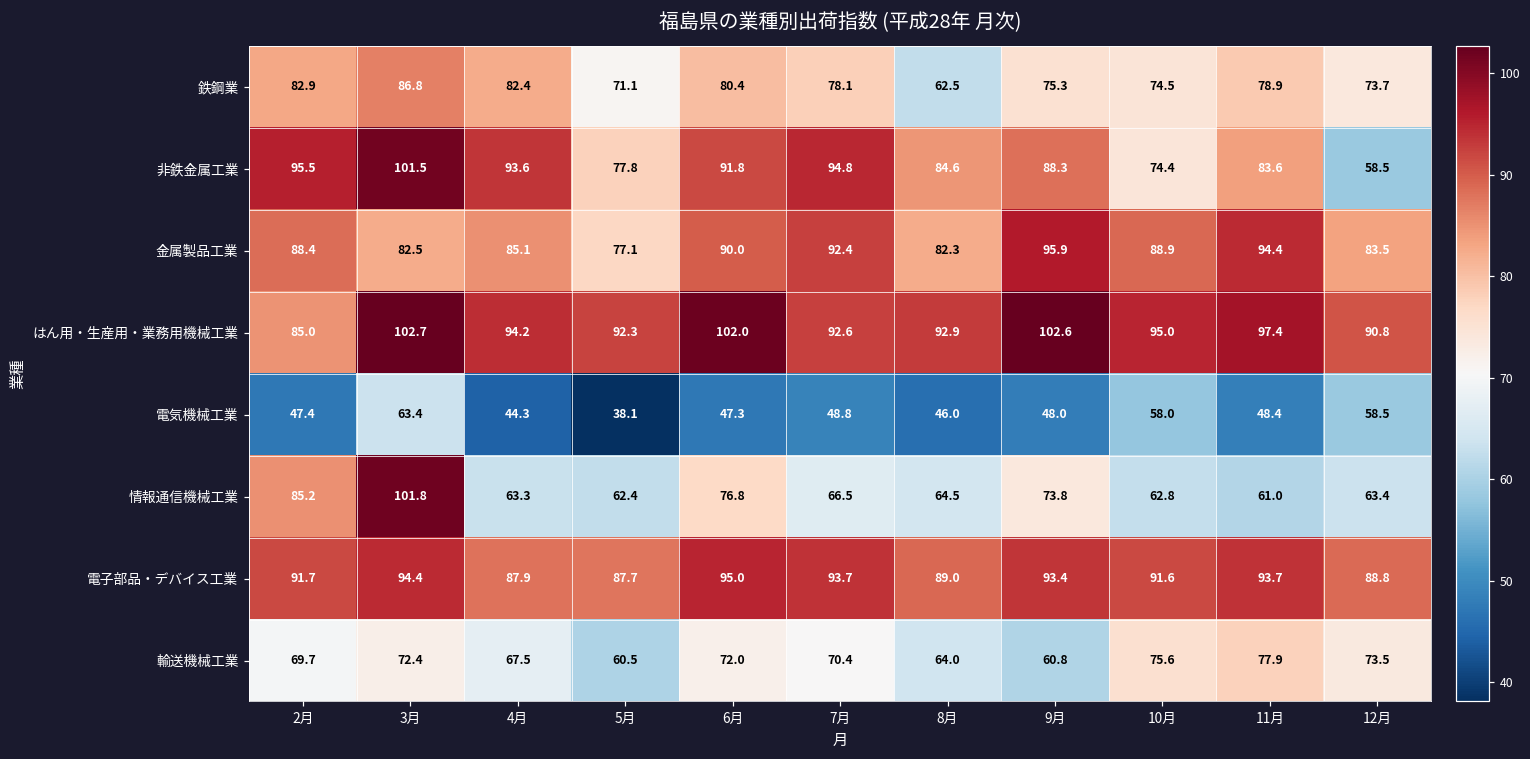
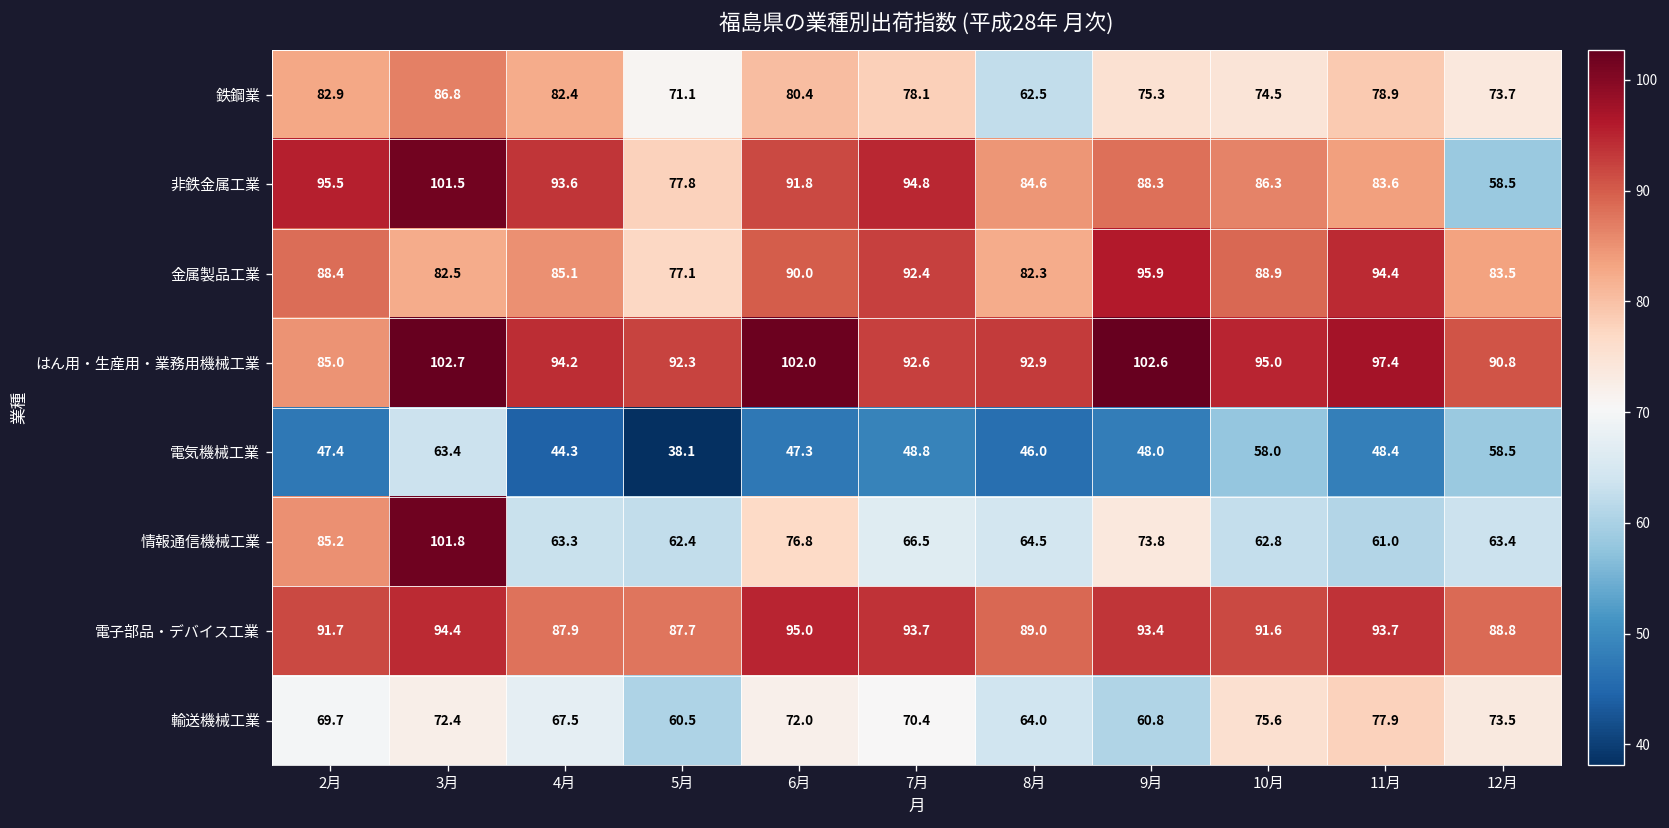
非鉄金属工業, 10月: 74.4 -> 86.3
